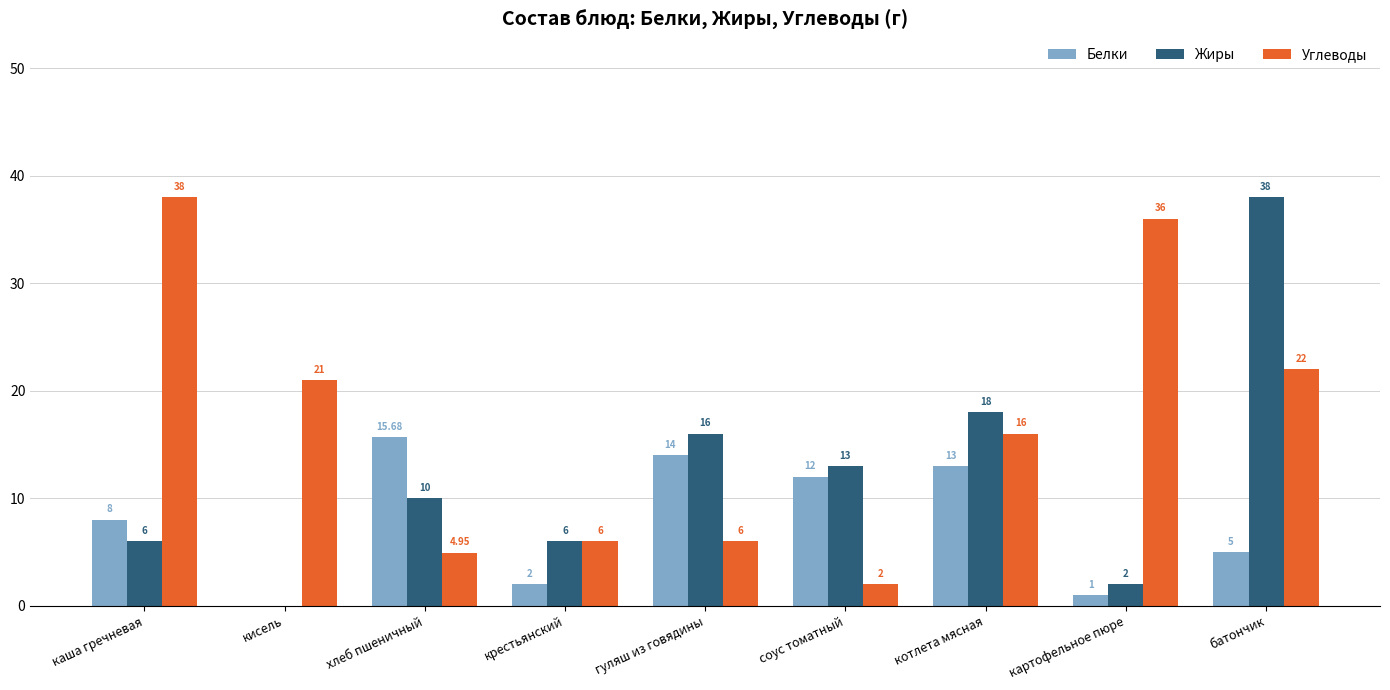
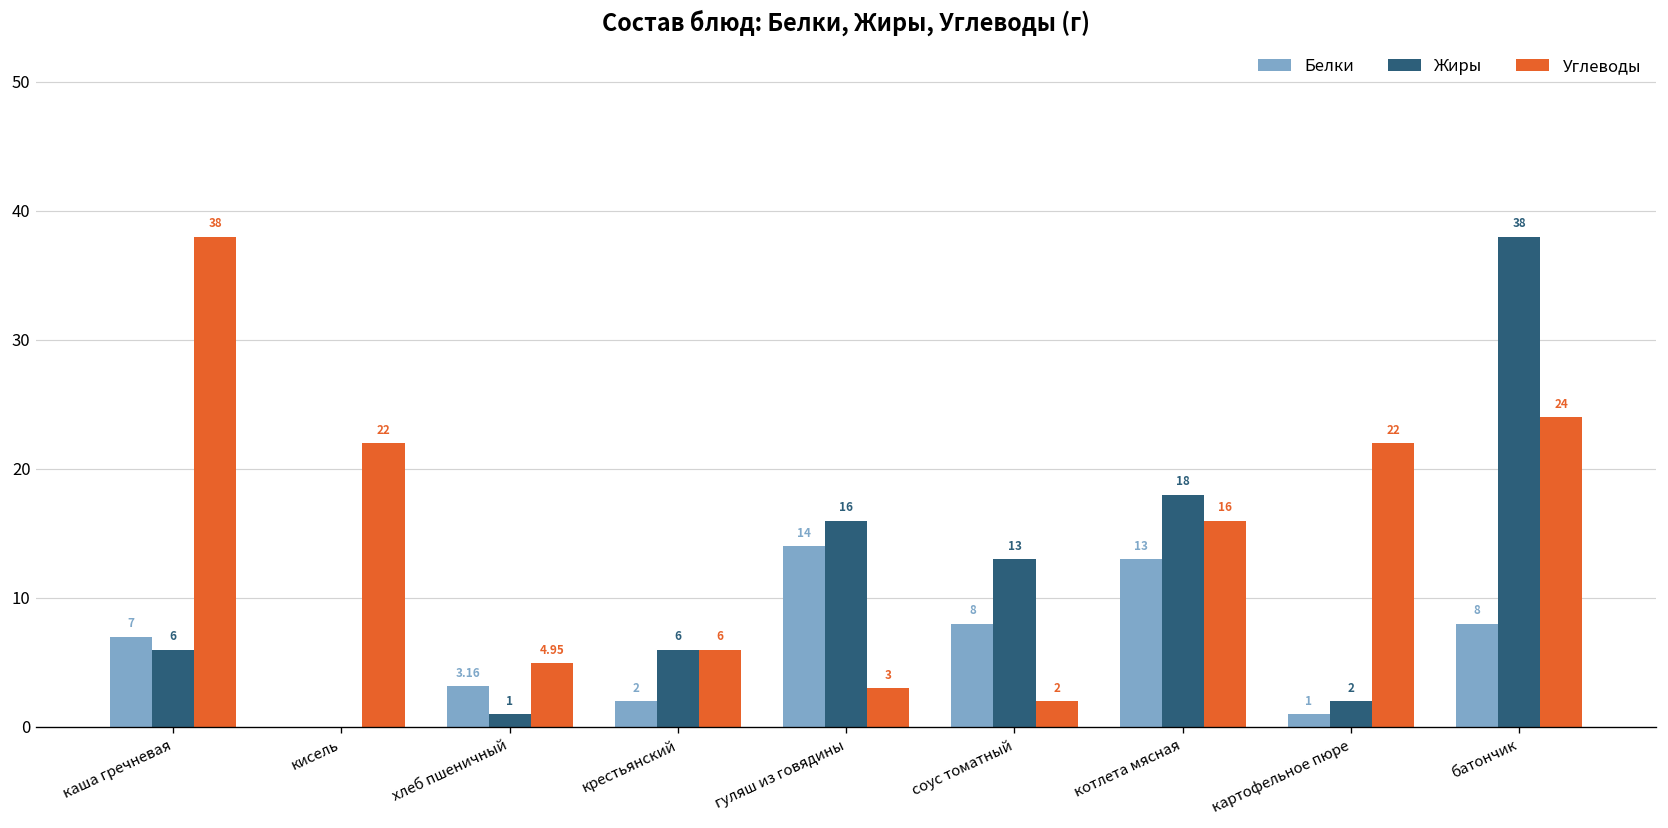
Белки, каша гречневая: 8 -> 7
Углеводы, кисель: 21 -> 22
Белки, хлеб пшеничный: 15.68 -> 3.16
Жиры, хлеб пшеничный: 10 -> 1
Углеводы, гуляш из говядины: 6 -> 3
Белки, соус томатный: 12 -> 8
Углеводы, картофельное пюре: 36 -> 22
Белки, батончик: 5 -> 8
Углеводы, батончик: 22 -> 24
